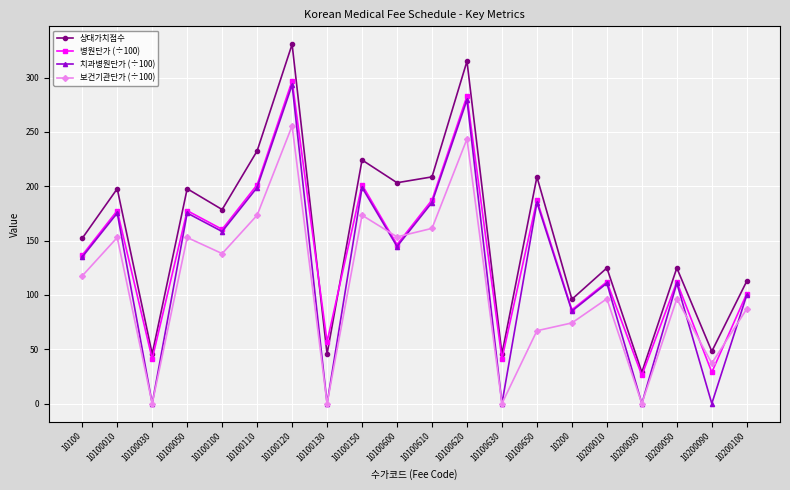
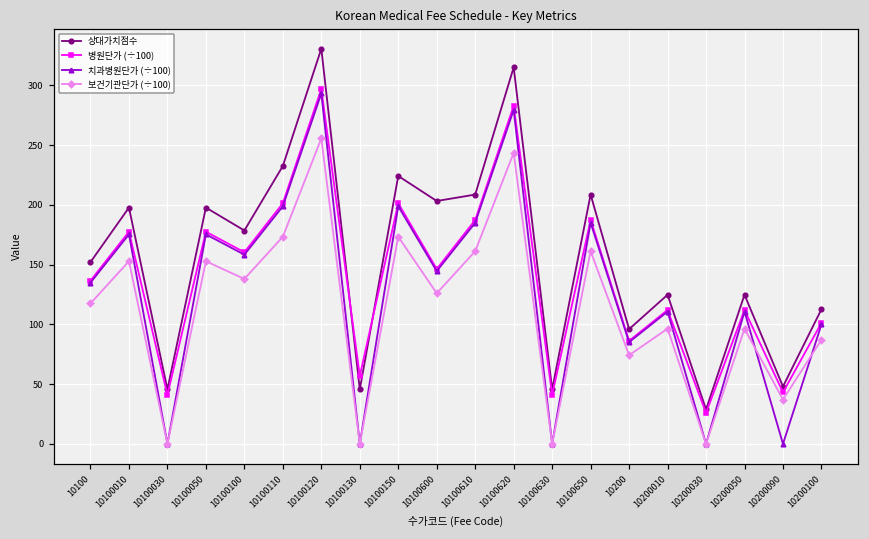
보건기관단가 (÷100), 10100600: 153 -> 126
보건기관단가 (÷100), 10100650: 67 -> 161
병원단가 (÷100), 10200090: 29 -> 43
